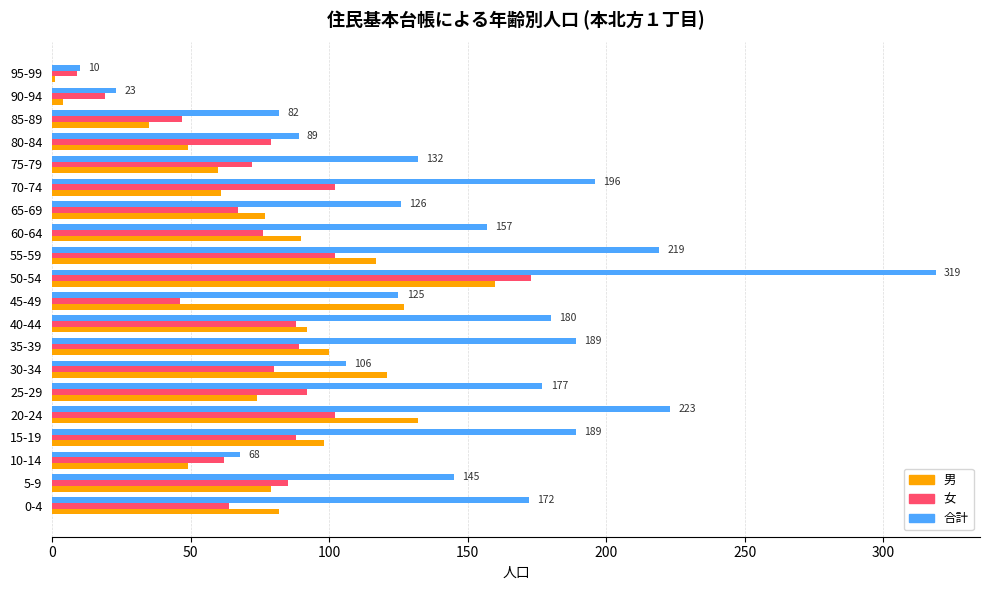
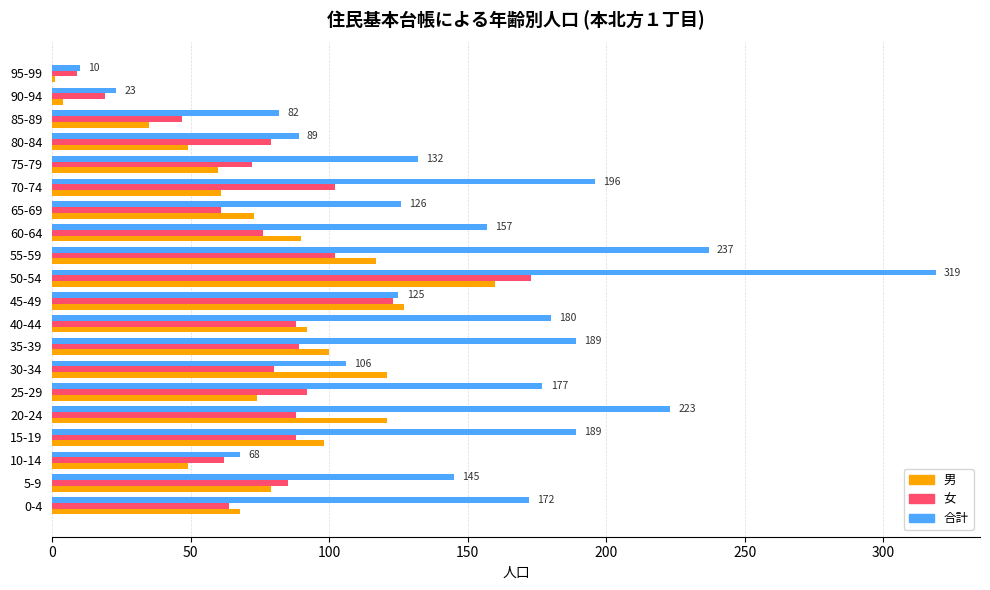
女, 65-69: 67 -> 61
男, 65-69: 77 -> 73
合計, 55-59: 219 -> 237
女, 45-49: 46 -> 123
女, 20-24: 102 -> 88
男, 20-24: 132 -> 121
男, 0-4: 82 -> 68
